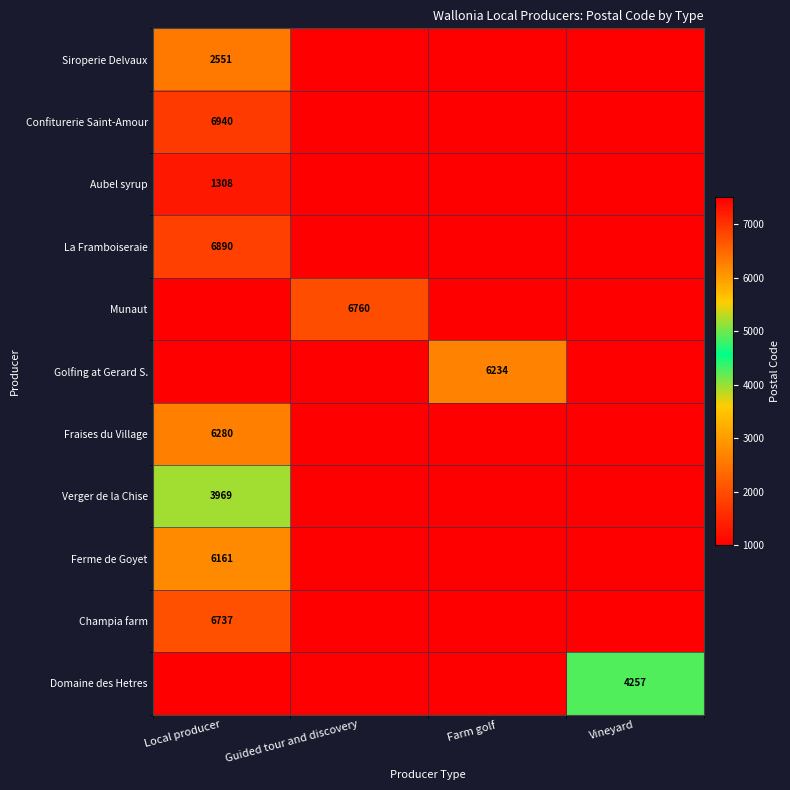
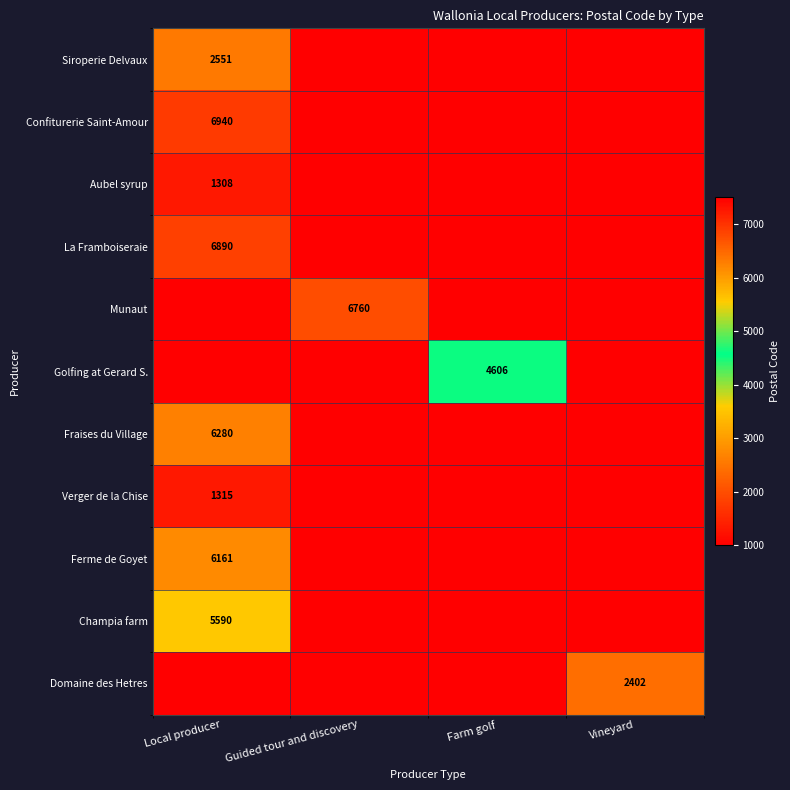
Golfing at Gerard S., Farm golf: 6234 -> 4606
Verger de la Chise, Local producer: 3969 -> 1315
Champia farm, Local producer: 6737 -> 5590
Domaine des Hetres, Vineyard: 4257 -> 2402
